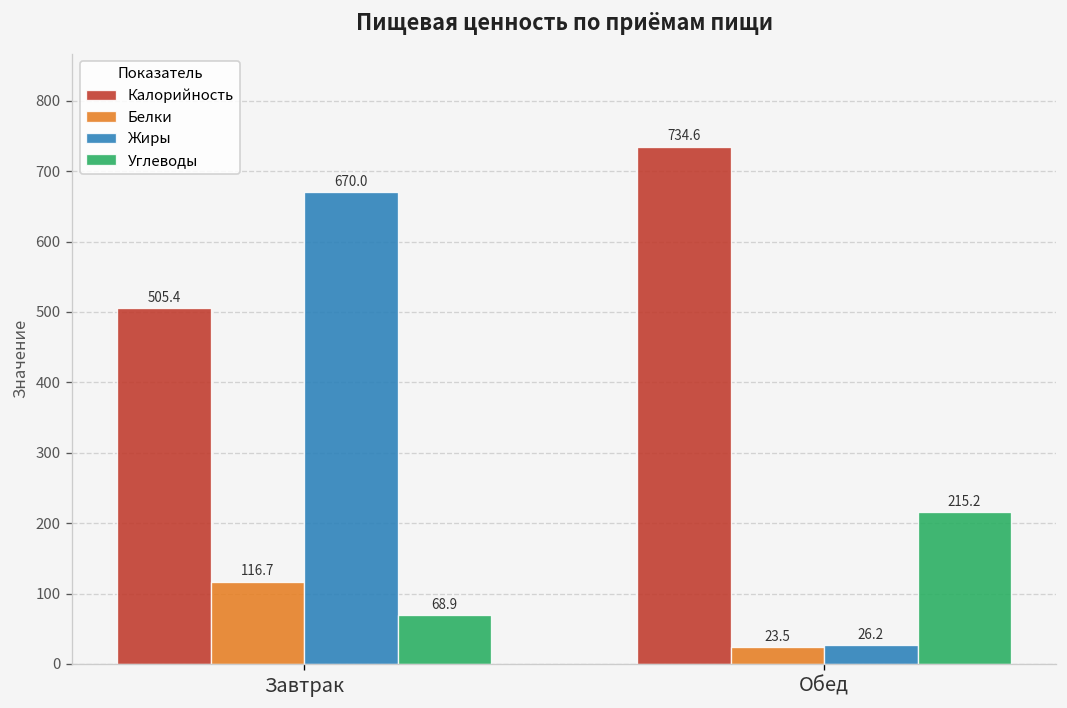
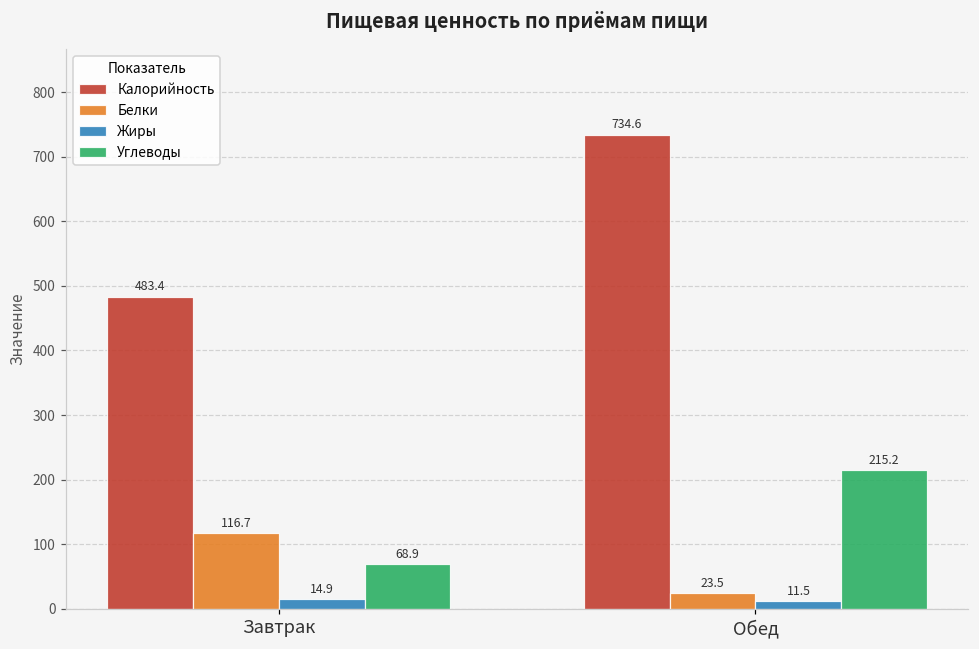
Калорийность, Завтрак: 505.4 -> 483.4
Жиры, Завтрак: 670.0 -> 14.9
Жиры, Обед: 26.2 -> 11.5
